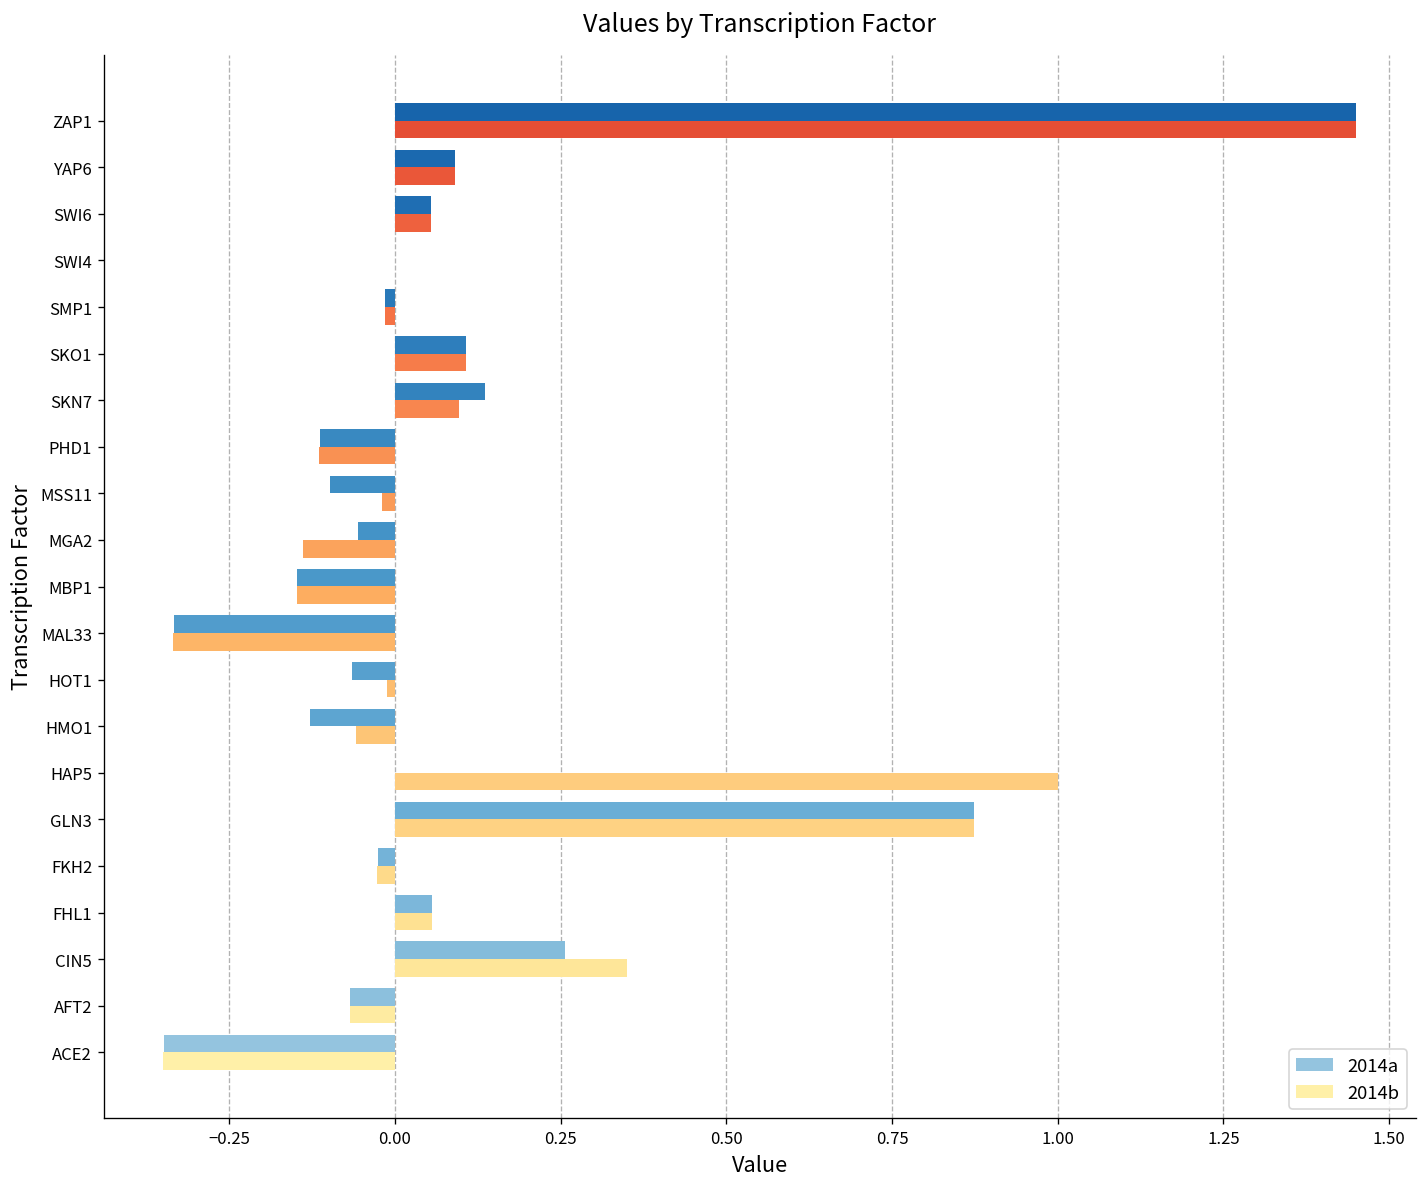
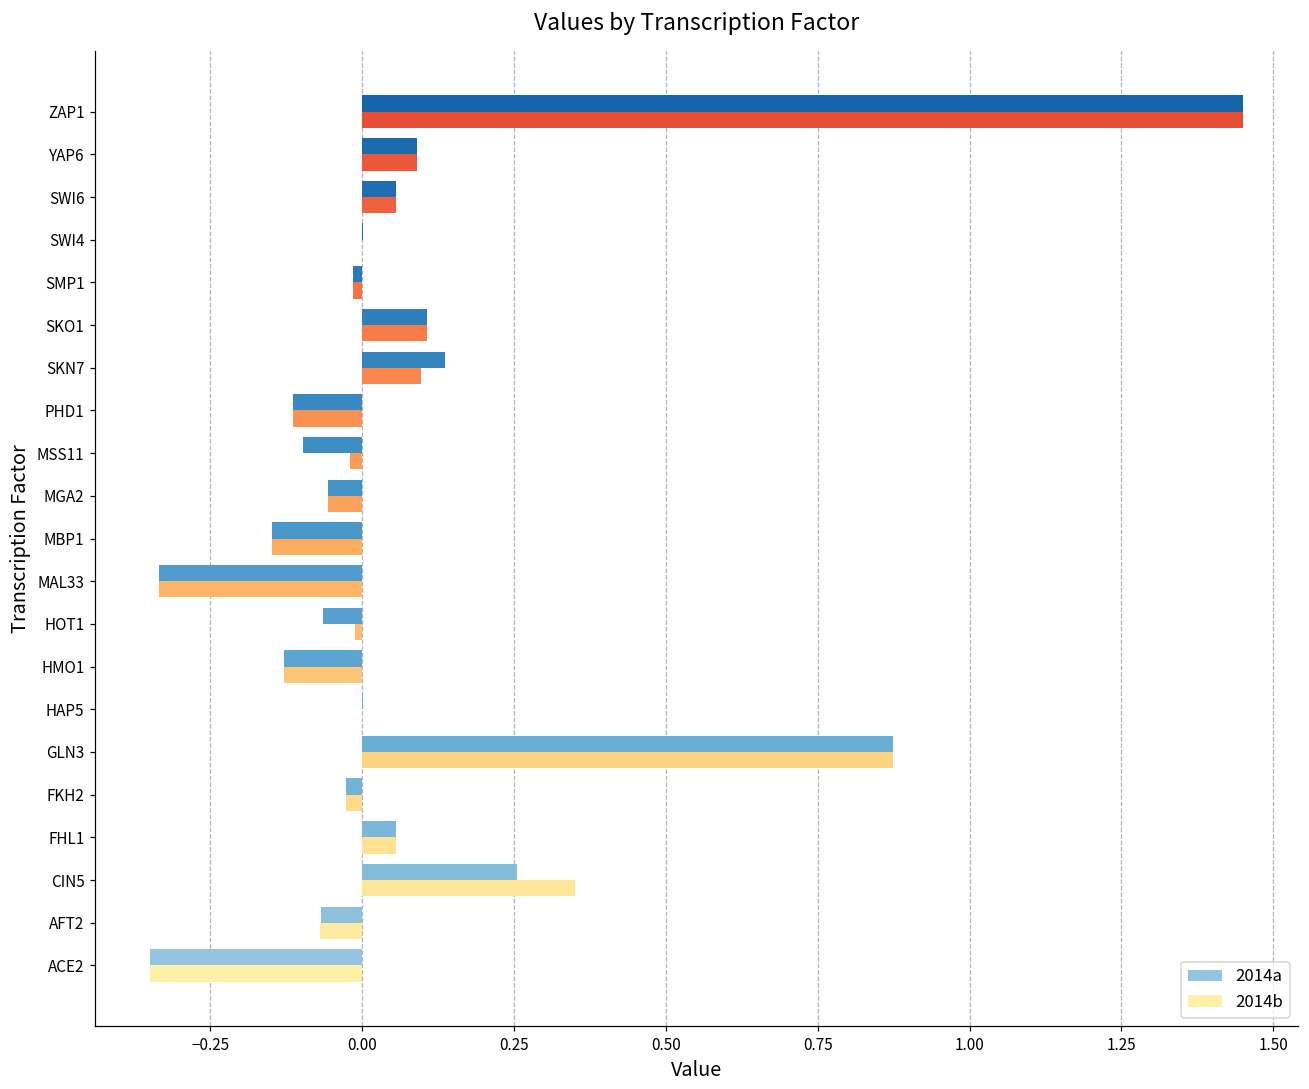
2014b, MGA2: -0.14 -> -0.06
2014b, HMO1: -0.06 -> -0.13
2014b, HAP5: 1 -> 0
